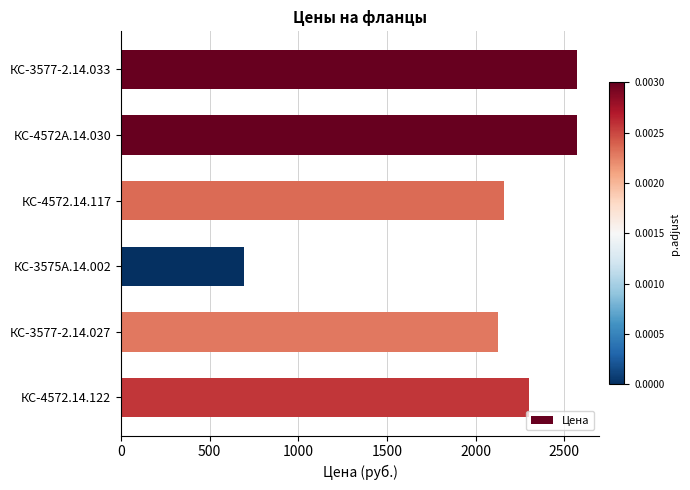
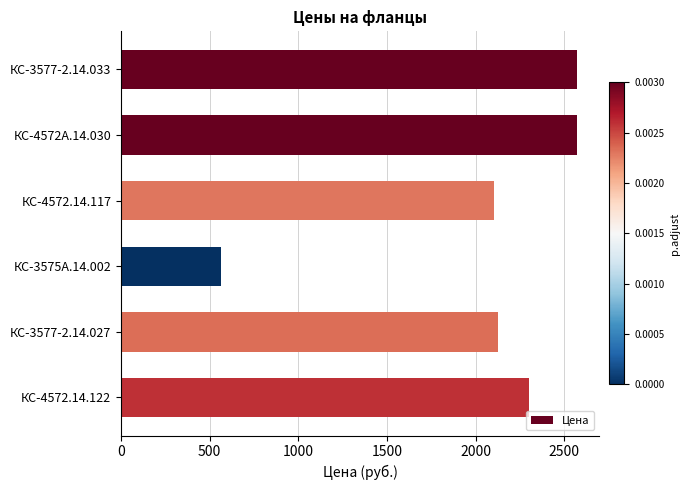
КС-4572.14.117: 2160 -> 2100
КС-3575А.14.002: 690 -> 560
